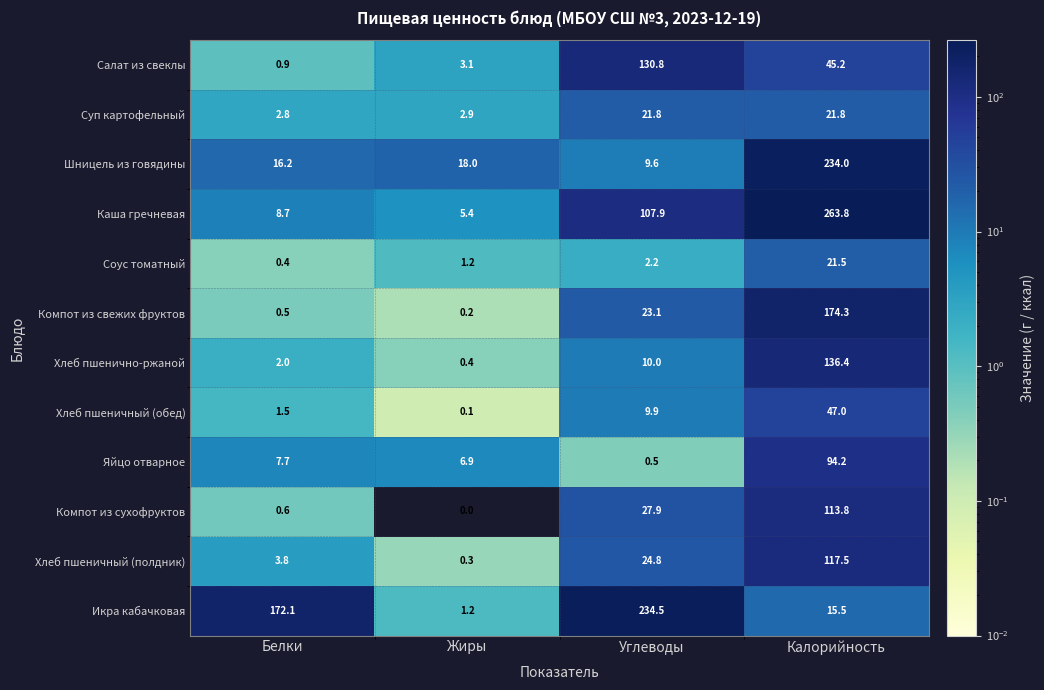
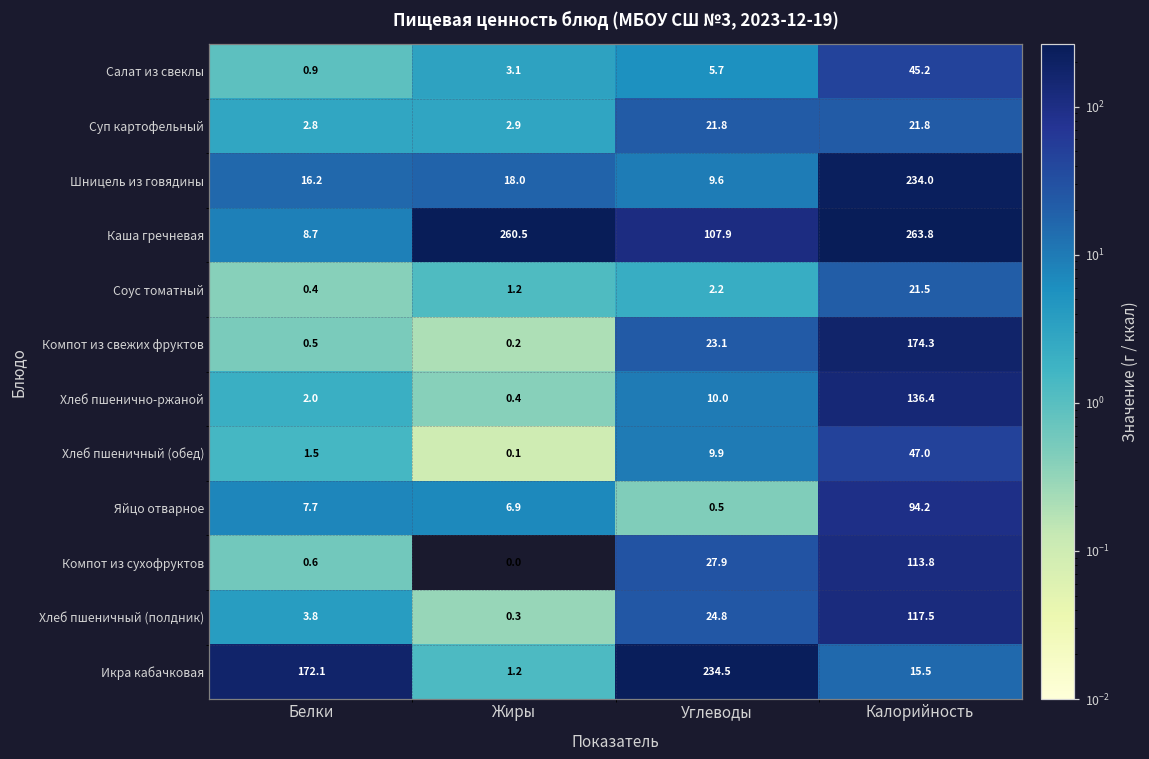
Салат из свеклы, Углеводы: 130.8 -> 5.7
Каша гречневая, Жиры: 5.4 -> 260.5
